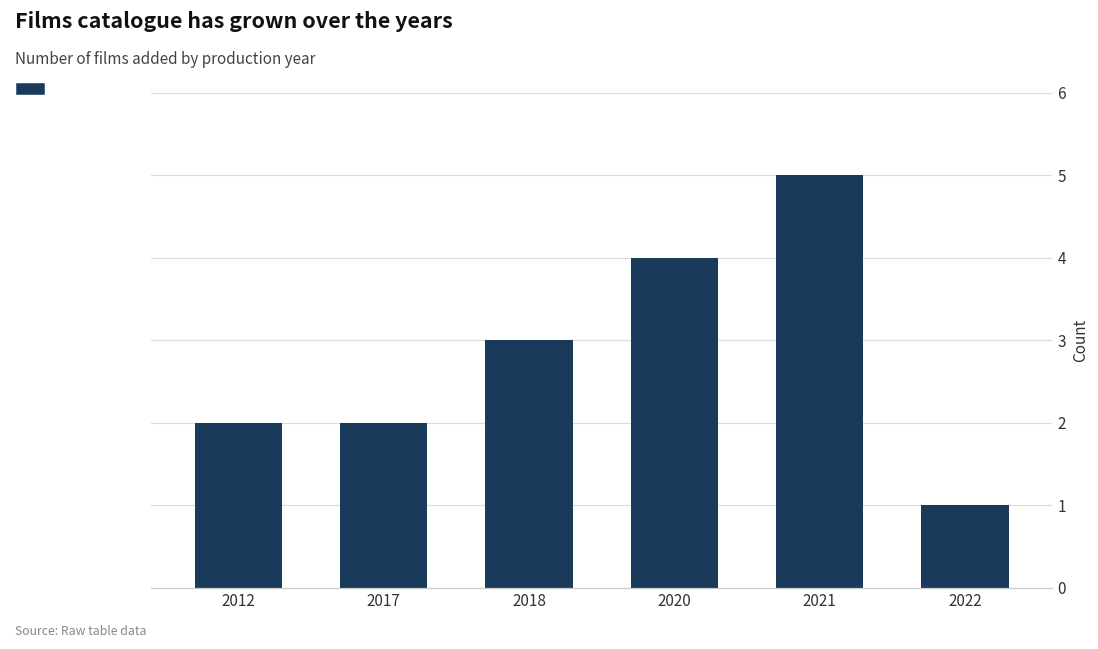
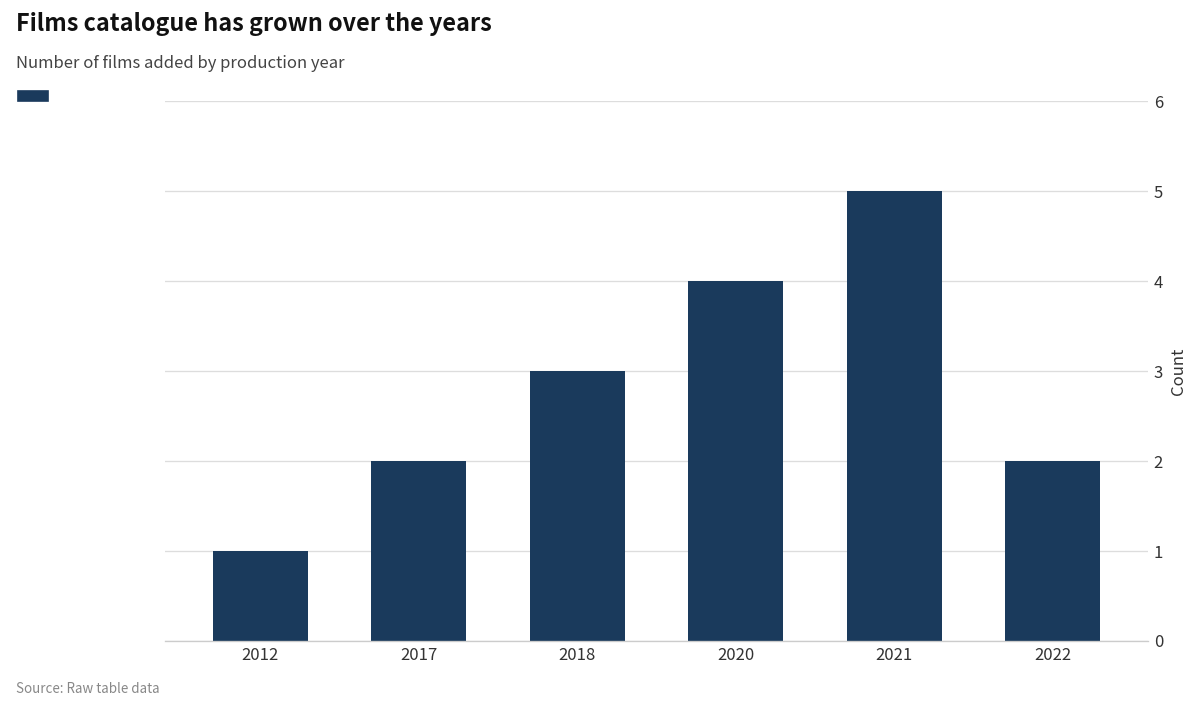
2012: 2 -> 1
2022: 1 -> 2
